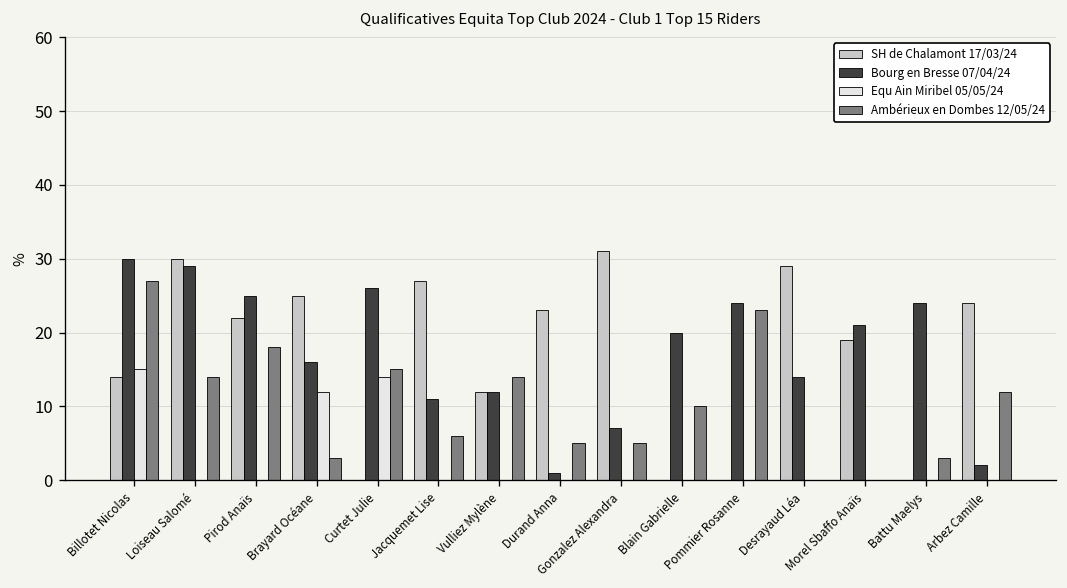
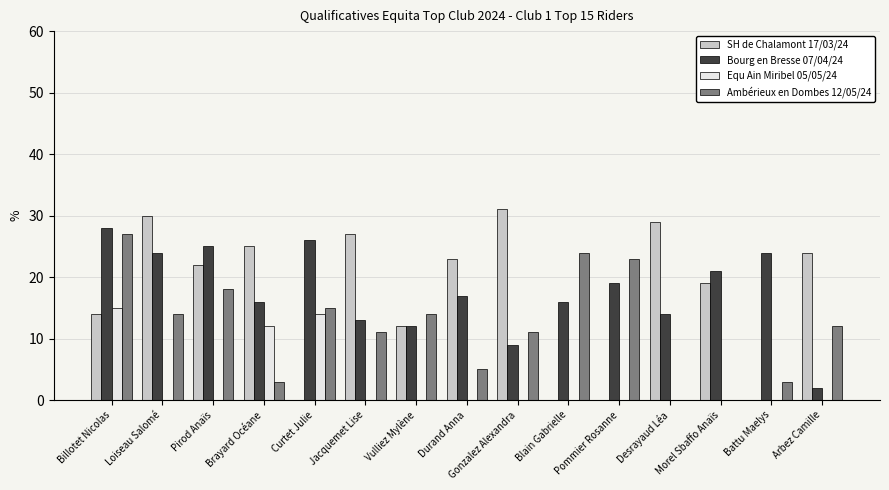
Bourg en Bresse 07/04/24, Billotet Nicolas: 30 -> 28
Bourg en Bresse 07/04/24, Loiseau Salomé: 29 -> 24
Bourg en Bresse 07/04/24, Jacquemet Lise: 11 -> 13
Ambérieux en Dombes 12/05/24, Jacquemet Lise: 6 -> 11
Bourg en Bresse 07/04/24, Durand Anna: 1 -> 17
Bourg en Bresse 07/04/24, Gonzalez Alexandra: 7 -> 9
Ambérieux en Dombes 12/05/24, Gonzalez Alexandra: 5 -> 11
Bourg en Bresse 07/04/24, Blain Gabrielle: 20 -> 16
Ambérieux en Dombes 12/05/24, Blain Gabrielle: 10 -> 24
Bourg en Bresse 07/04/24, Pommier Rosanne: 24 -> 19
